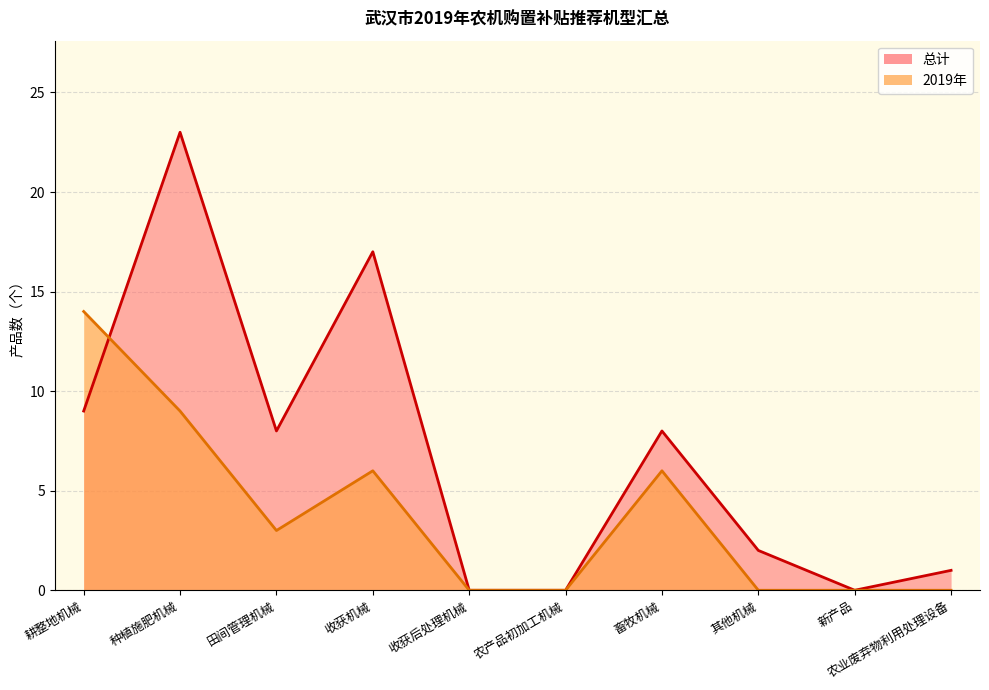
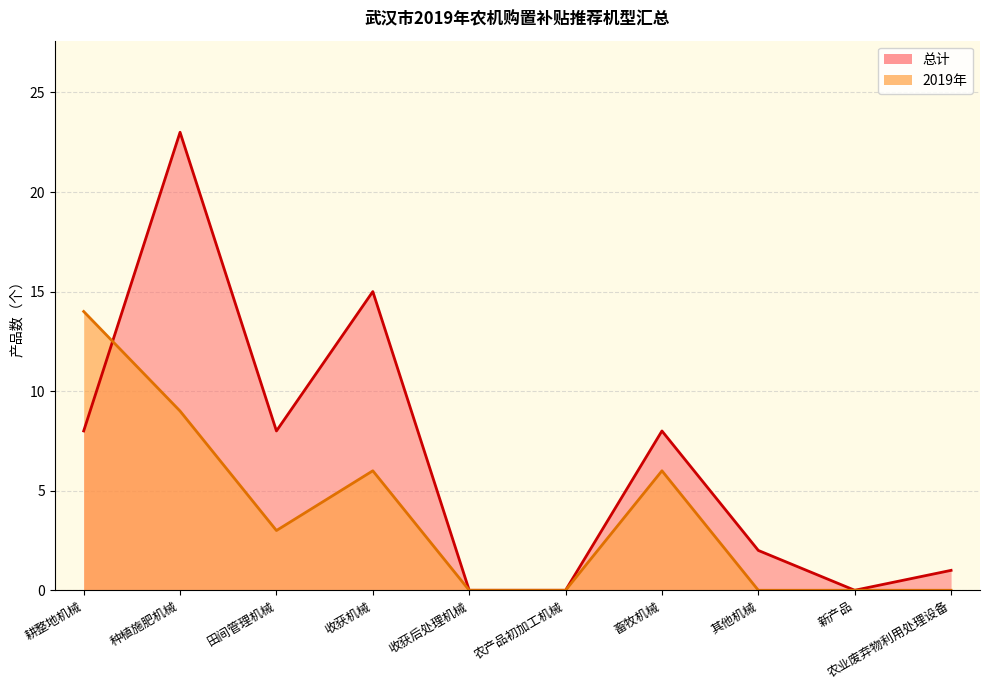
总计, 耕整地机械: 9 -> 8
总计, 收获机械: 17 -> 15
